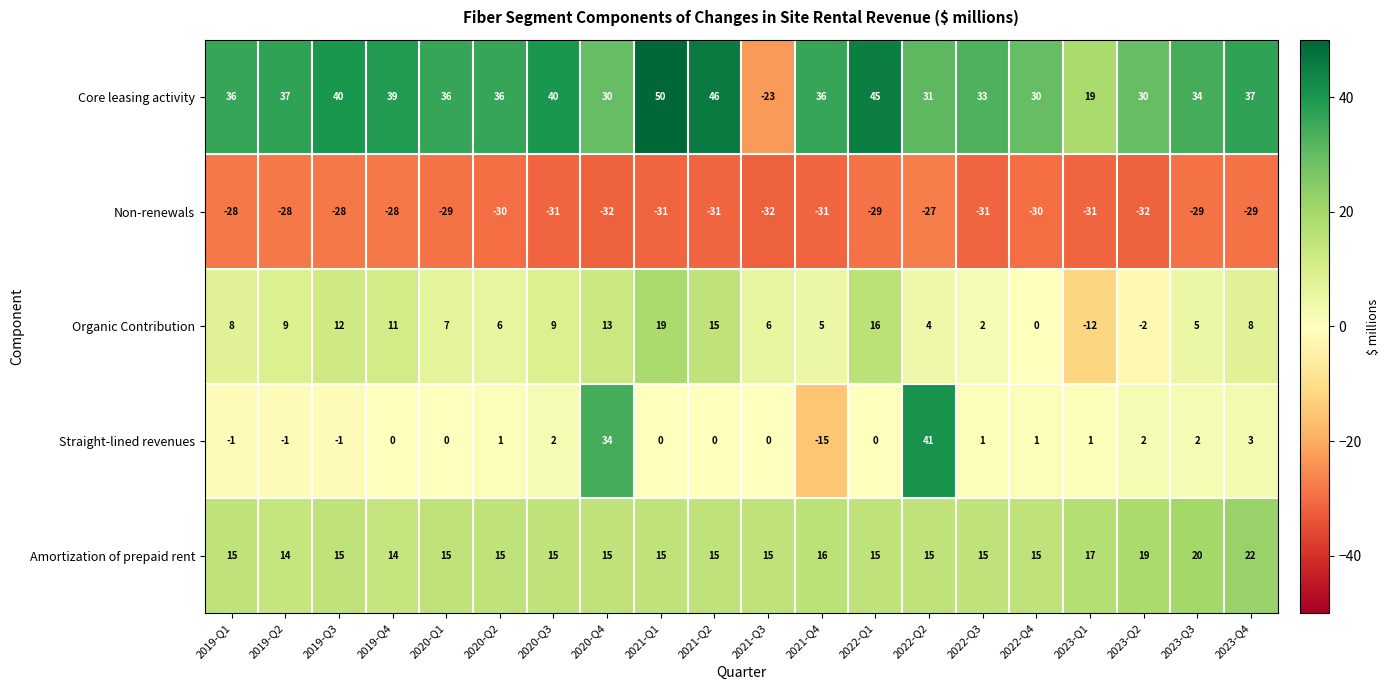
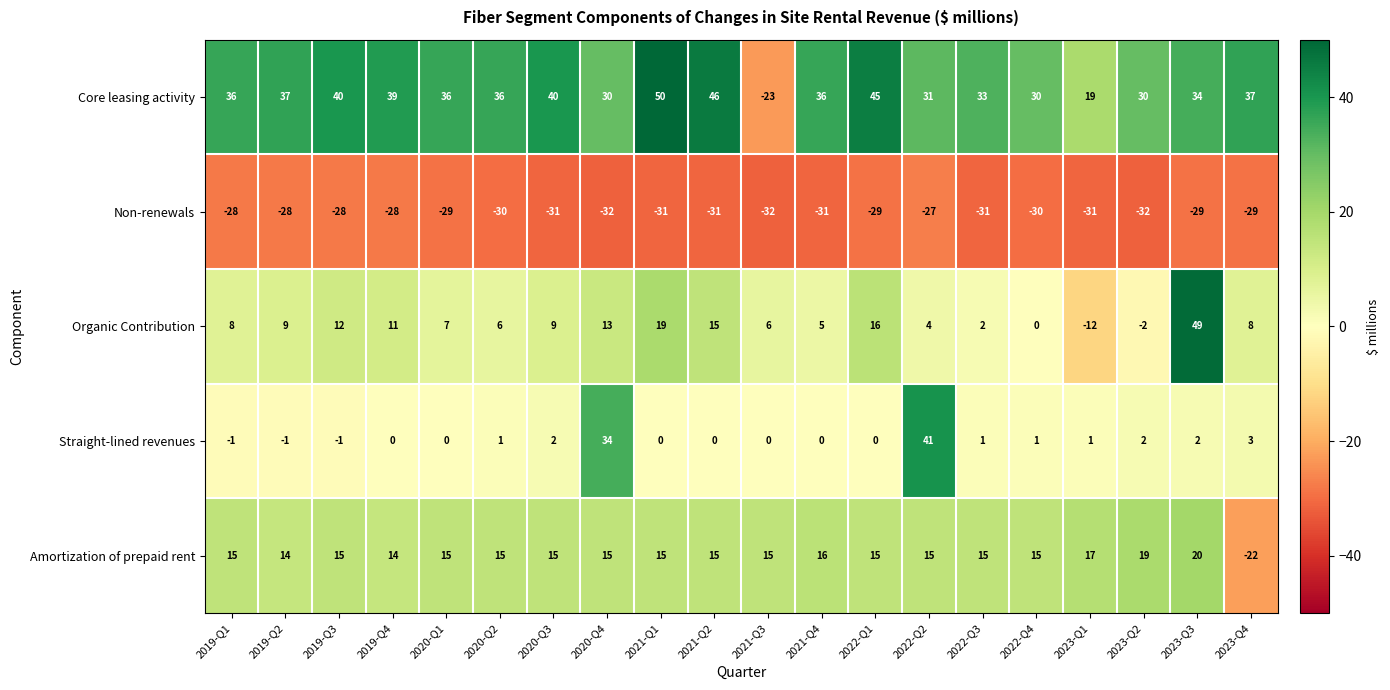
Organic Contribution, 2023-Q3: 5 -> 49
Straight-lined revenues, 2021-Q4: -15 -> 0
Amortization of prepaid rent, 2023-Q4: 22 -> -22
